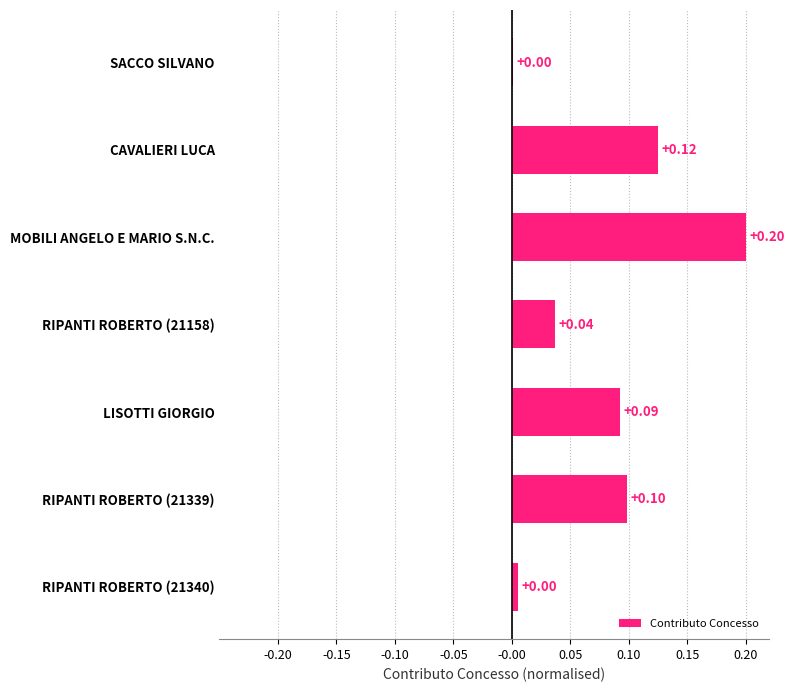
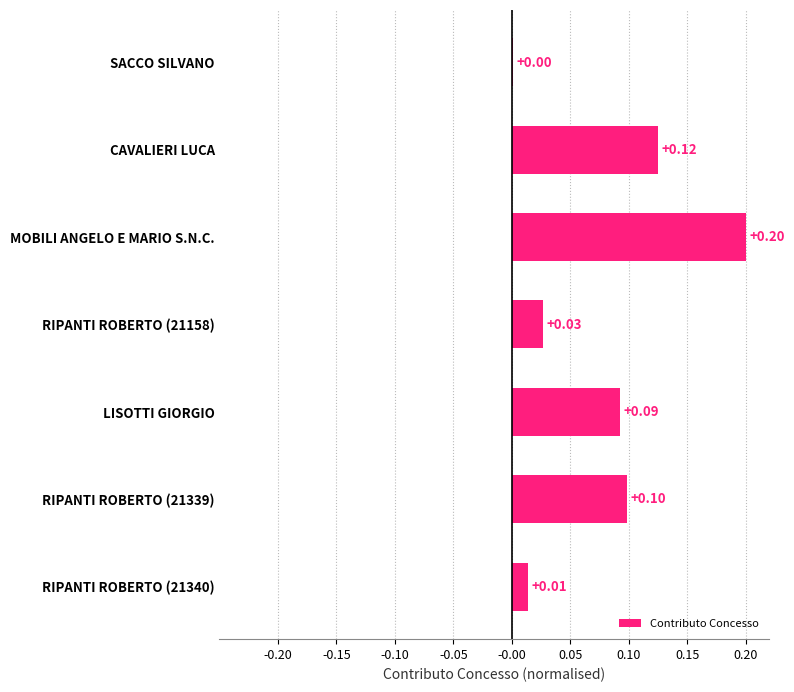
RIPANTI ROBERTO (21158): +0.04 -> +0.03
RIPANTI ROBERTO (21340): +0.00 -> +0.01
